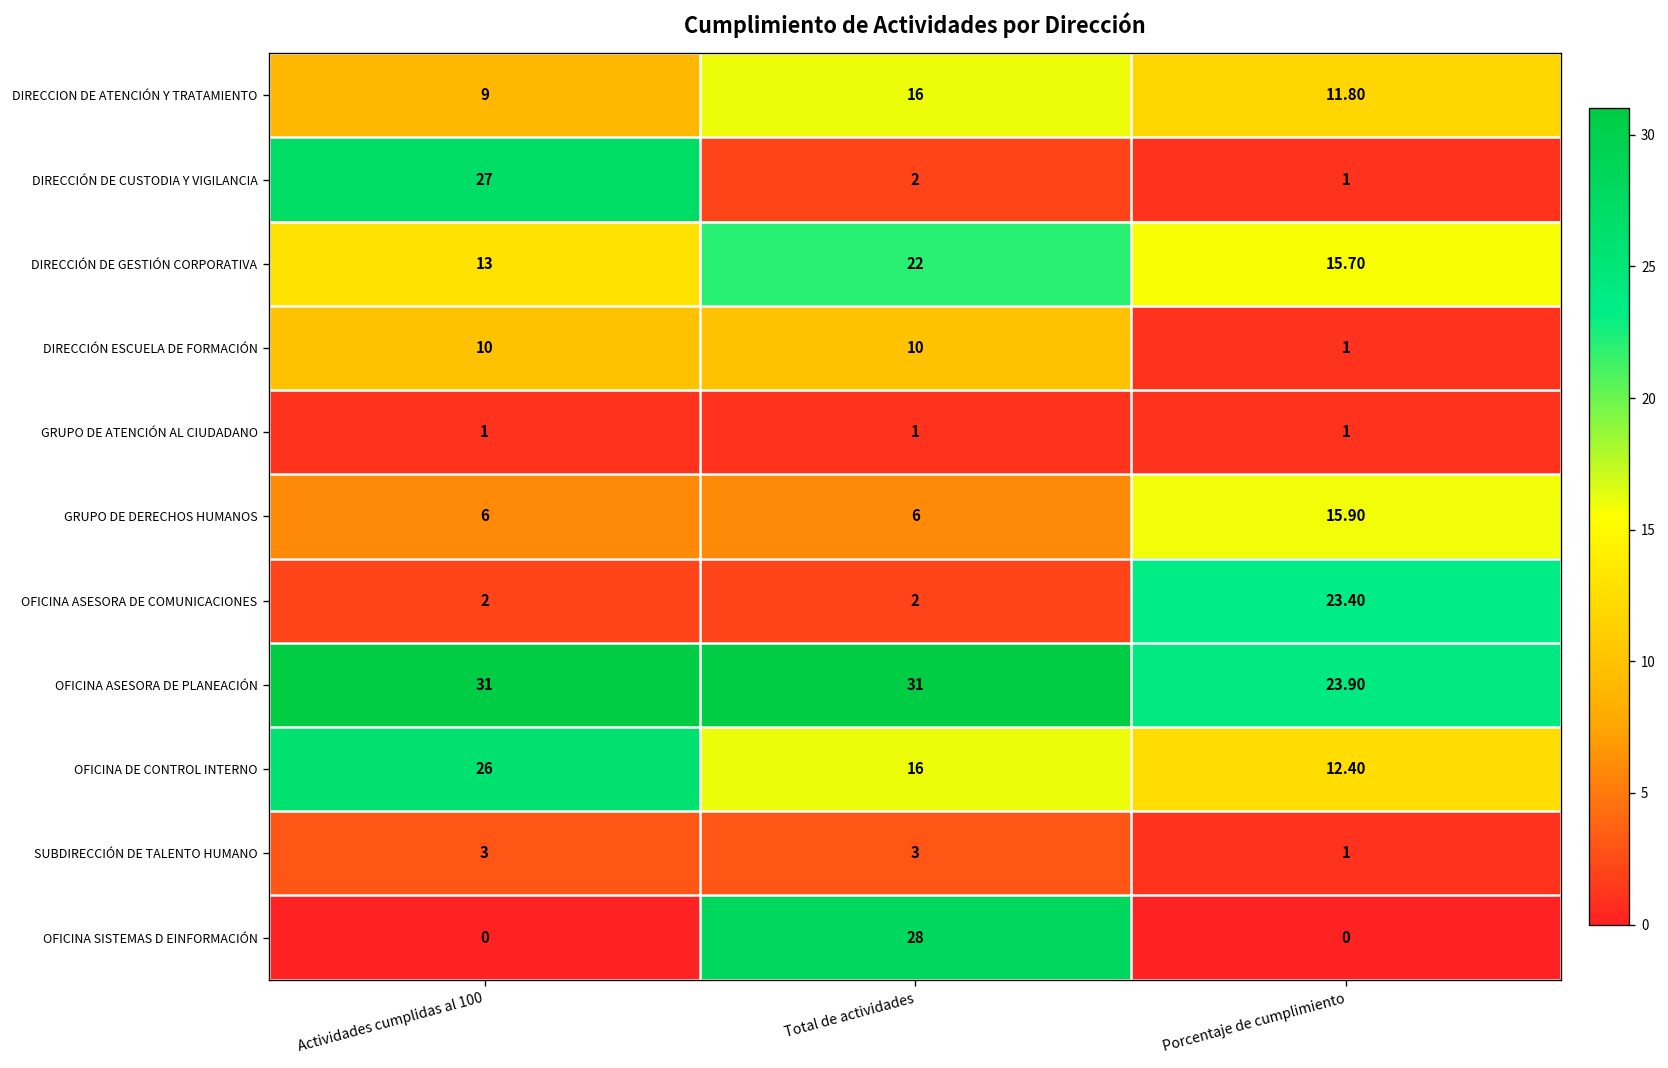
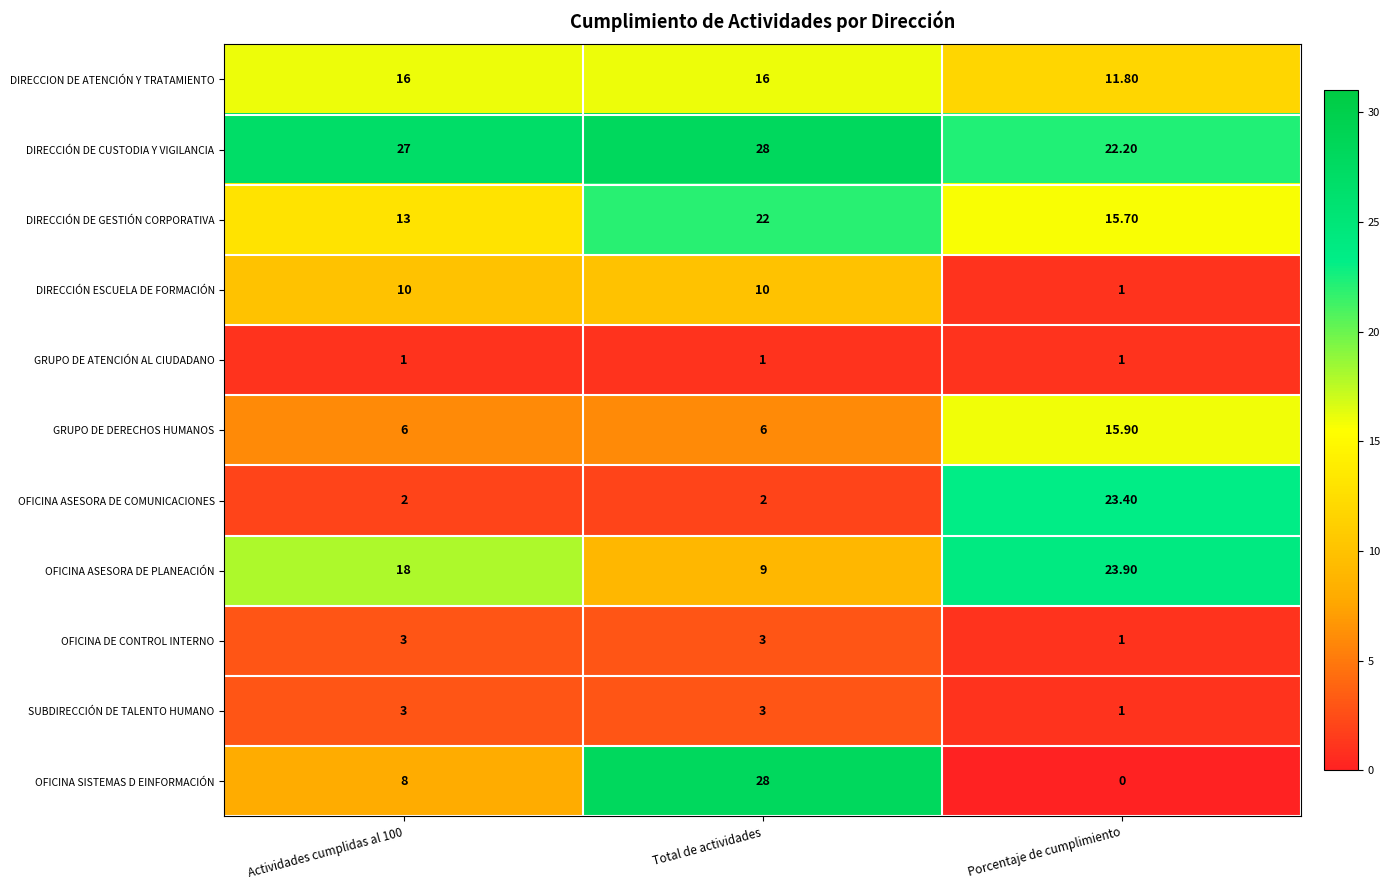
DIRECCION DE ATENCIÓN Y TRATAMIENTO, Actividades cumplidas al 100: 9 -> 16
DIRECCIÓN DE CUSTODIA Y VIGILANCIA, Total de actividades: 2 -> 28
DIRECCIÓN DE CUSTODIA Y VIGILANCIA, Porcentaje de cumplimiento: 1 -> 22.20
OFICINA ASESORA DE PLANEACIÓN, Actividades cumplidas al 100: 31 -> 18
OFICINA ASESORA DE PLANEACIÓN, Total de actividades: 31 -> 9
OFICINA DE CONTROL INTERNO, Actividades cumplidas al 100: 26 -> 3
OFICINA DE CONTROL INTERNO, Total de actividades: 16 -> 3
OFICINA DE CONTROL INTERNO, Porcentaje de cumplimiento: 12.40 -> 1
OFICINA SISTEMAS D EINFORMACIÓN, Actividades cumplidas al 100: 0 -> 8
